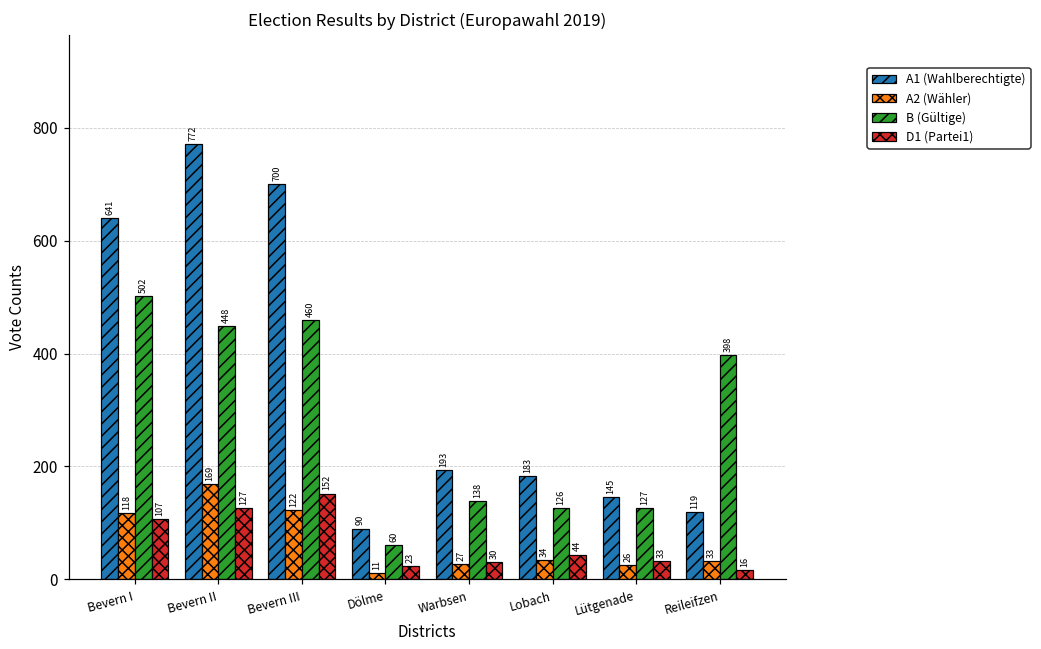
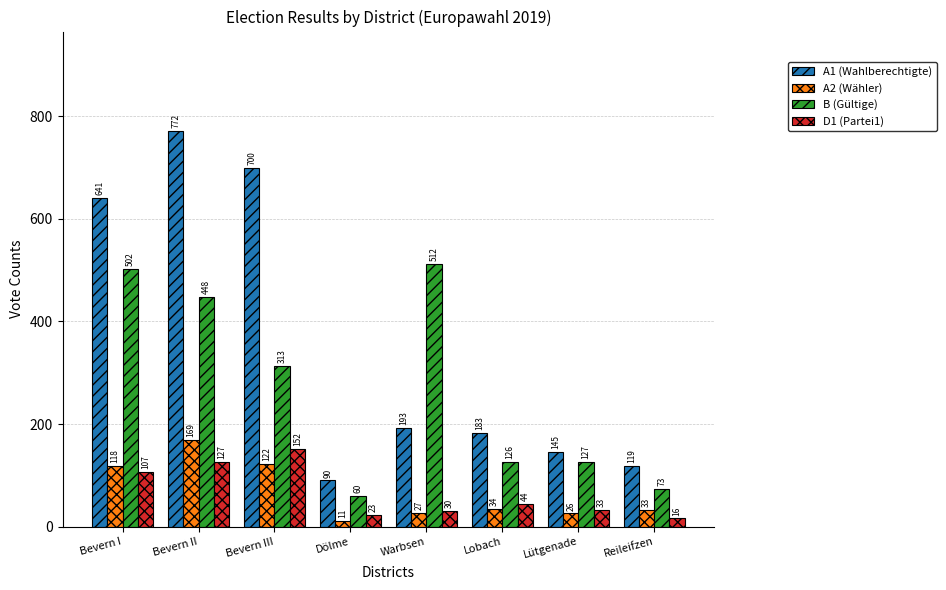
B (Gültige), Bevern III: 460 -> 313
B (Gültige), Warbsen: 138 -> 512
B (Gültige), Reileifzen: 398 -> 73
